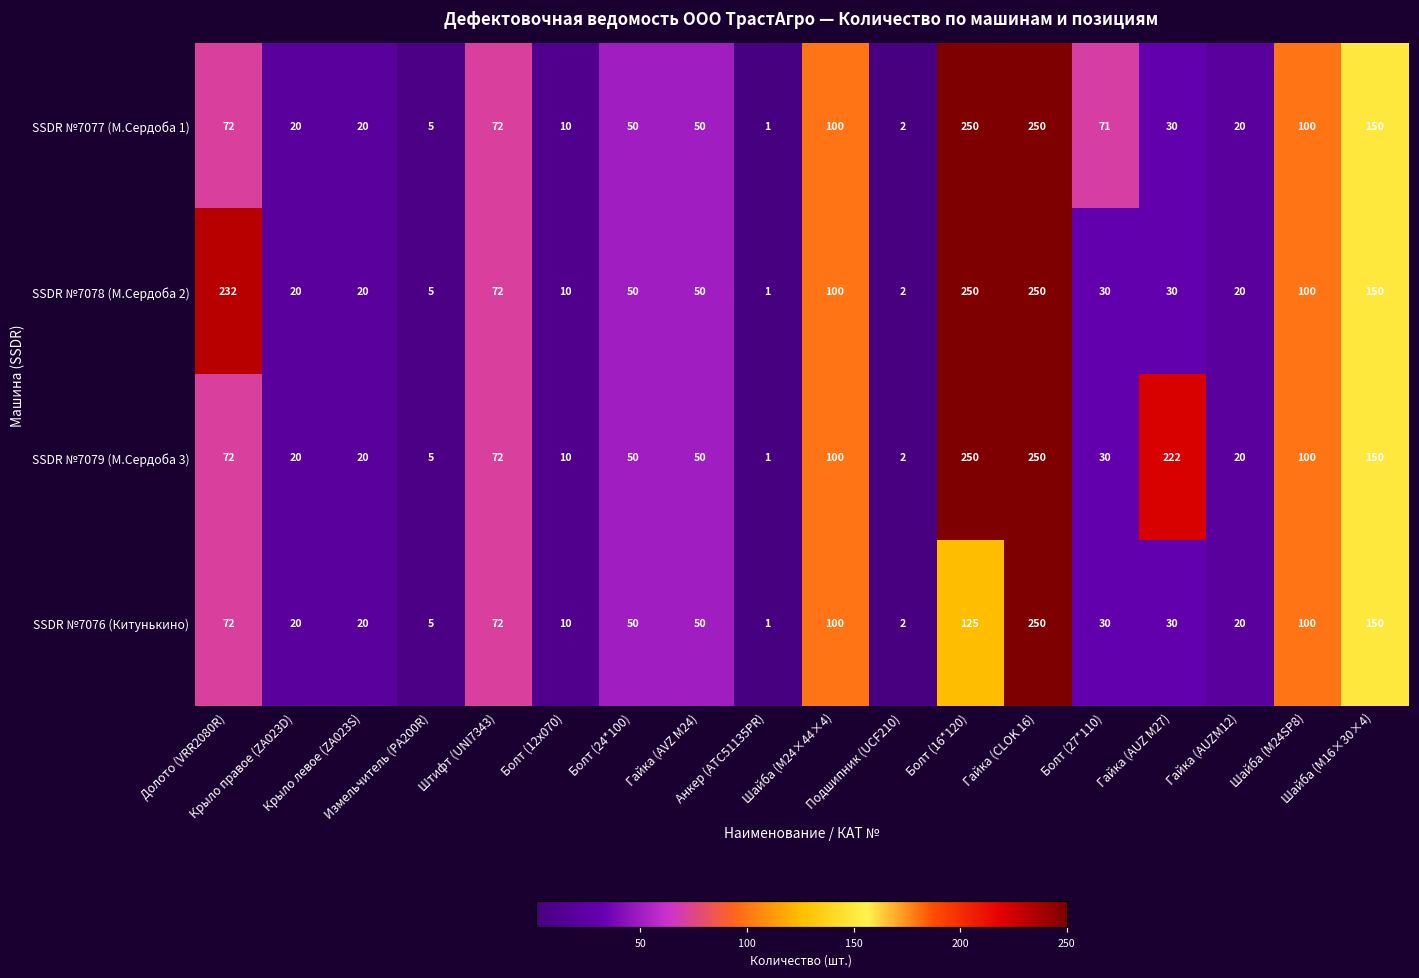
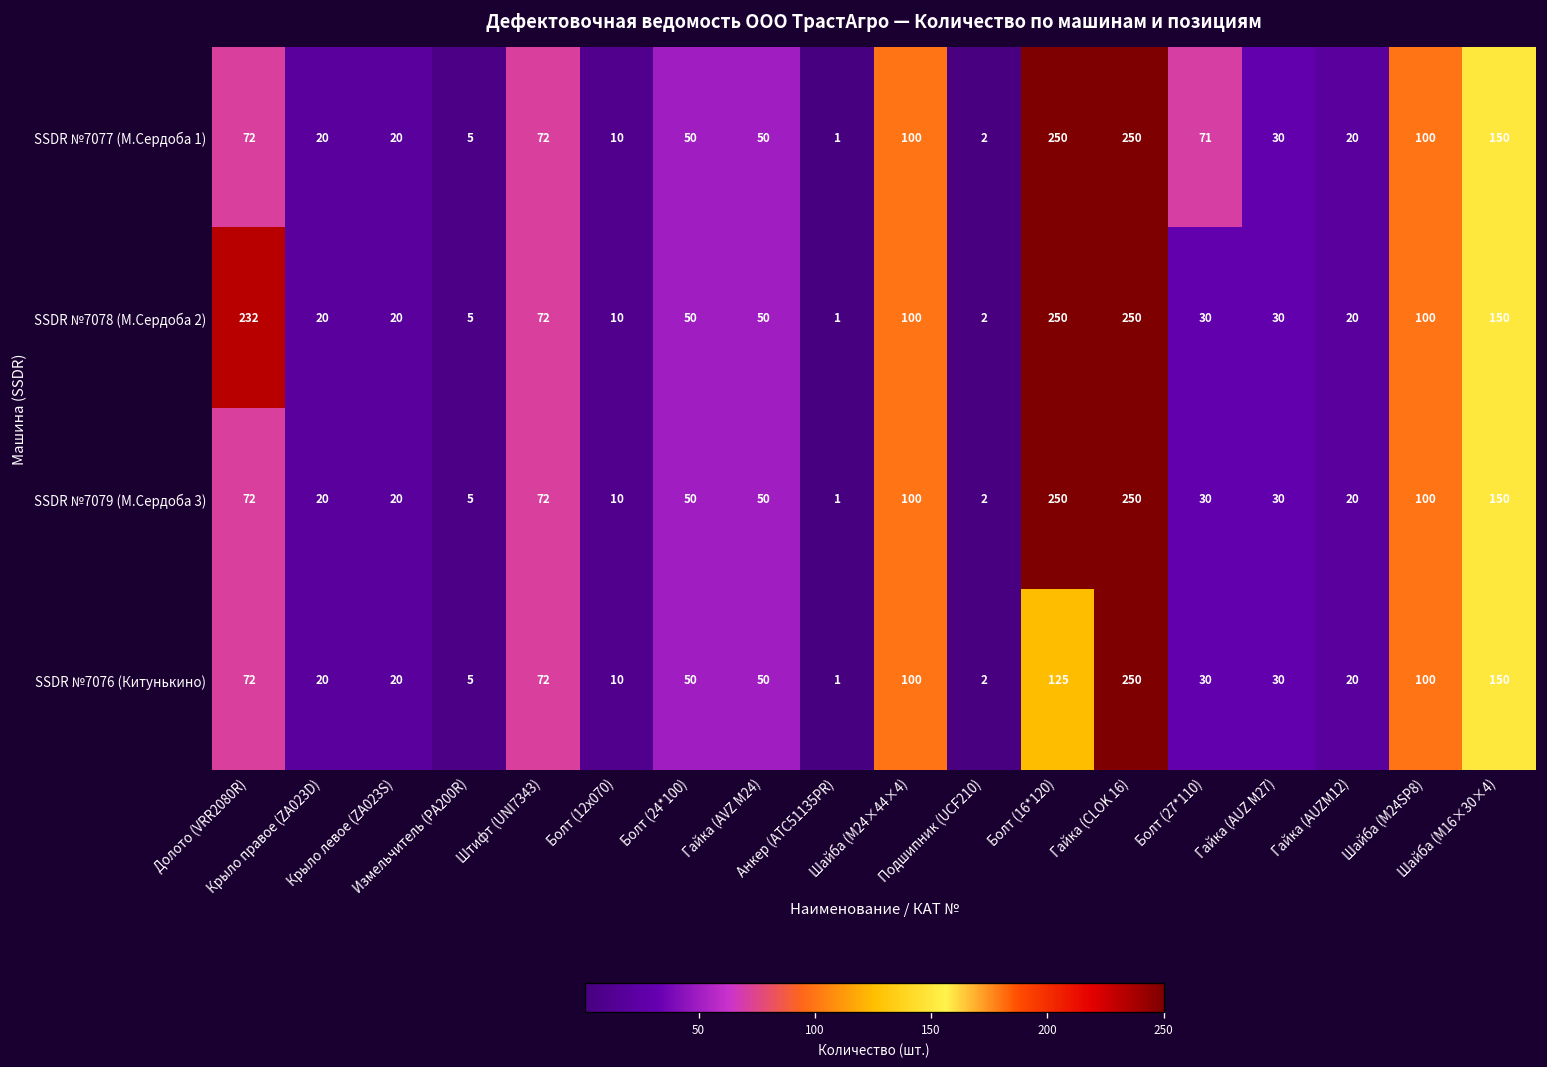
SSDR №7079 (М.Сердоба 3), Гайка (AUZ M27): 222 -> 30
